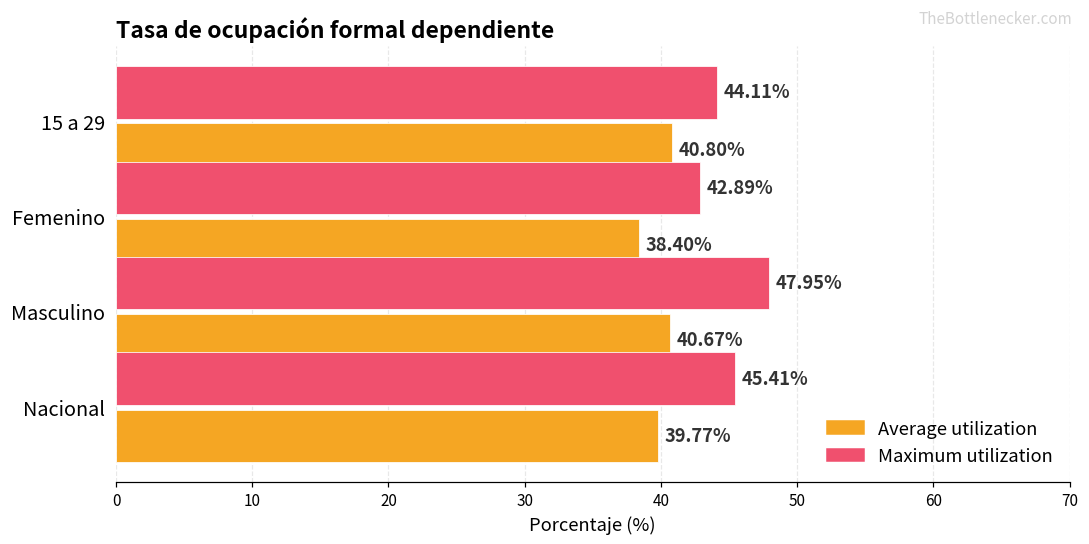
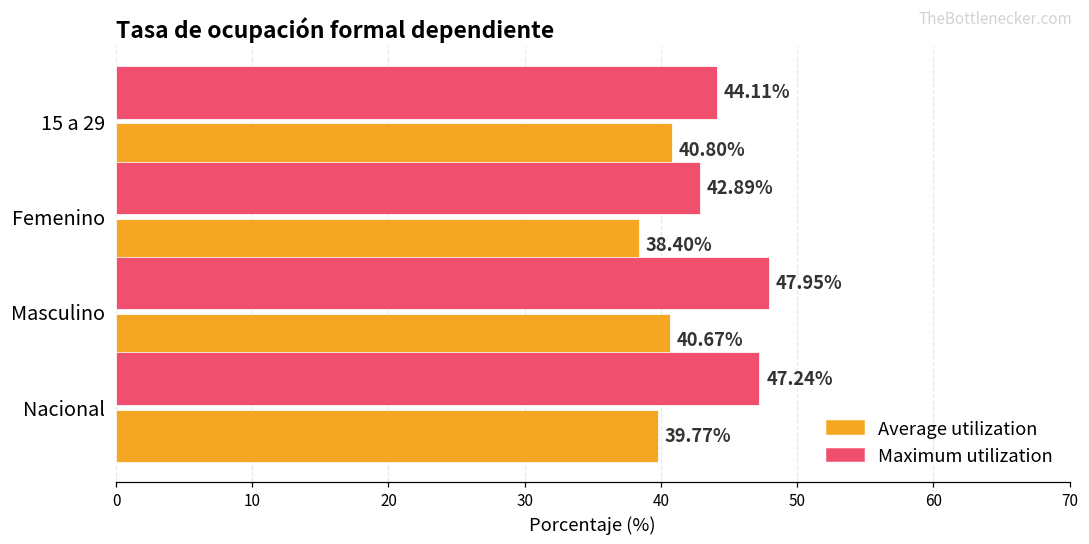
Maximum utilization, Nacional: 45.41% -> 47.24%
